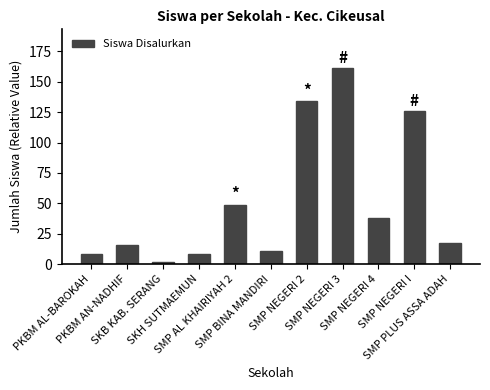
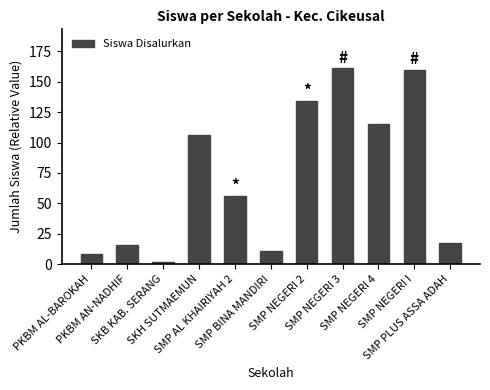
SKH SUTMAEMUN: 8 -> 106
SMP AL KHAIRIYAH 2: 49 -> 56
SMP NEGERI 4: 38 -> 115
SMP NEGERI I: 126 -> 160
